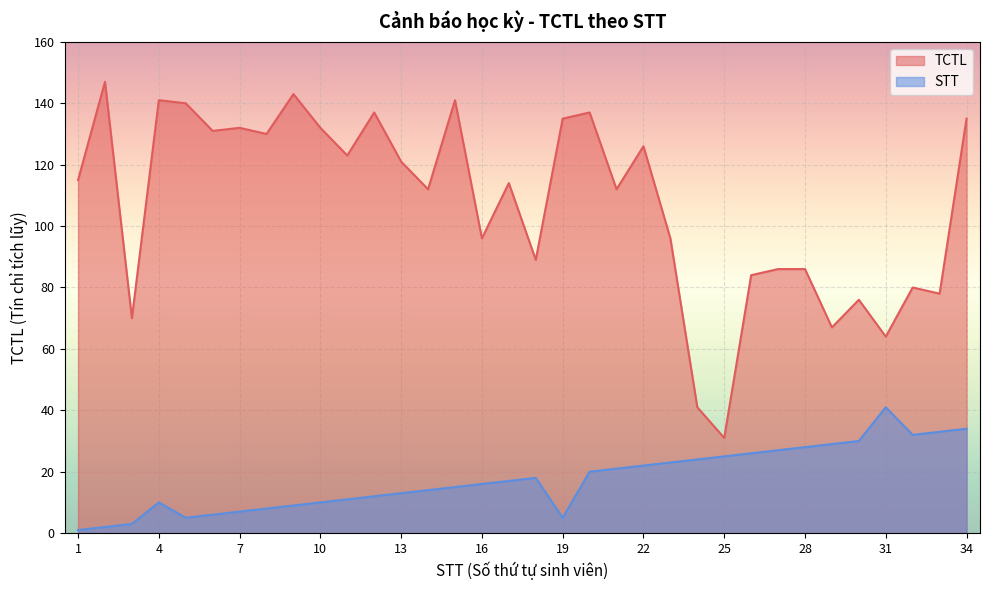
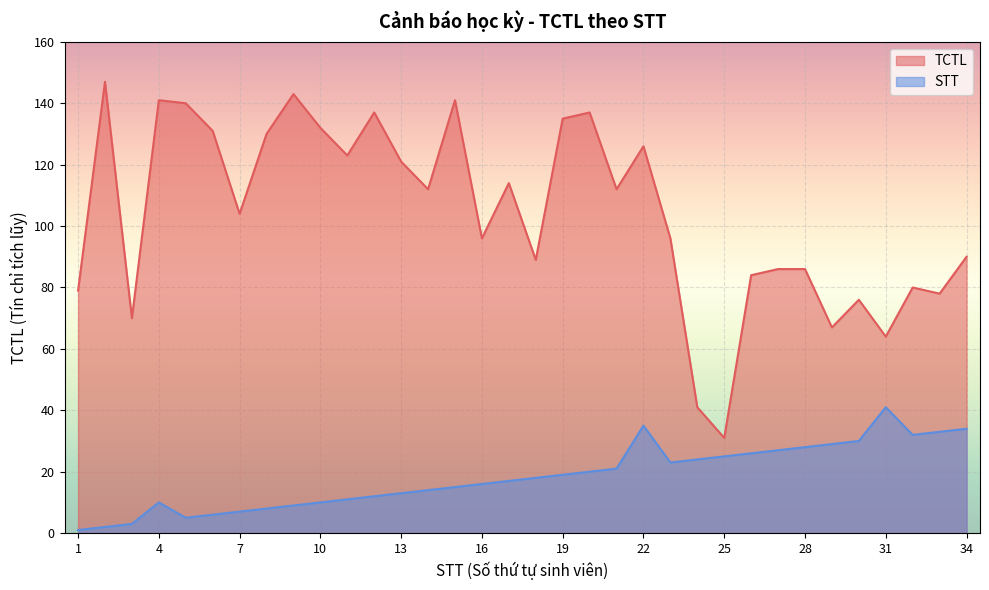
TCTL, 1: 115 -> 79
TCTL, 7: 132 -> 104
STT, 19: 5 -> 19
STT, 22: 22 -> 35
TCTL, 34: 135 -> 90
